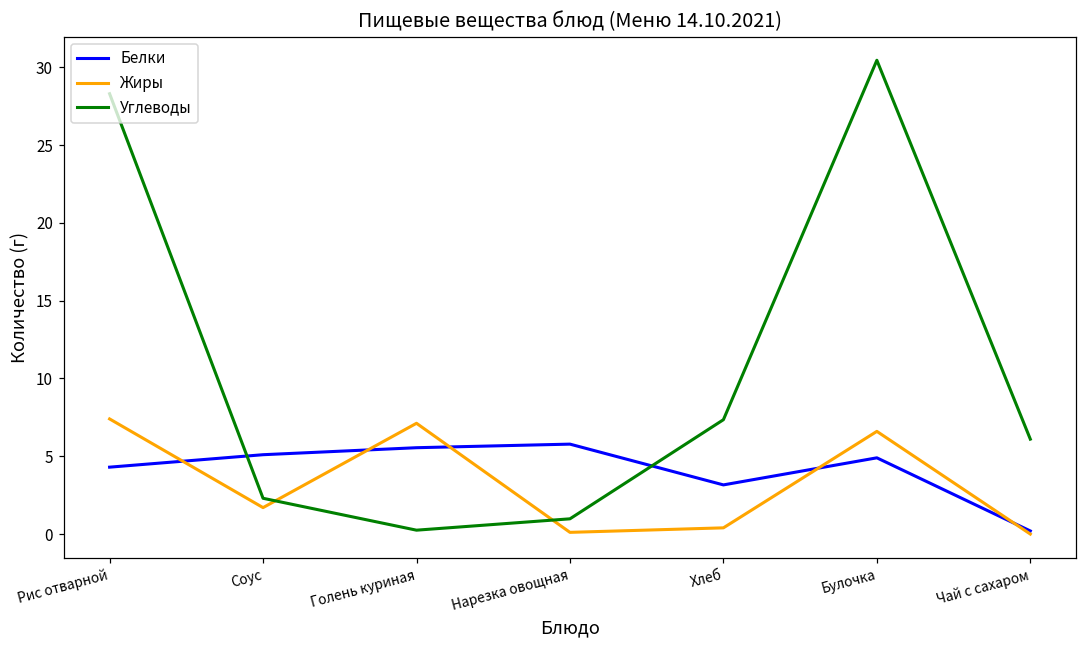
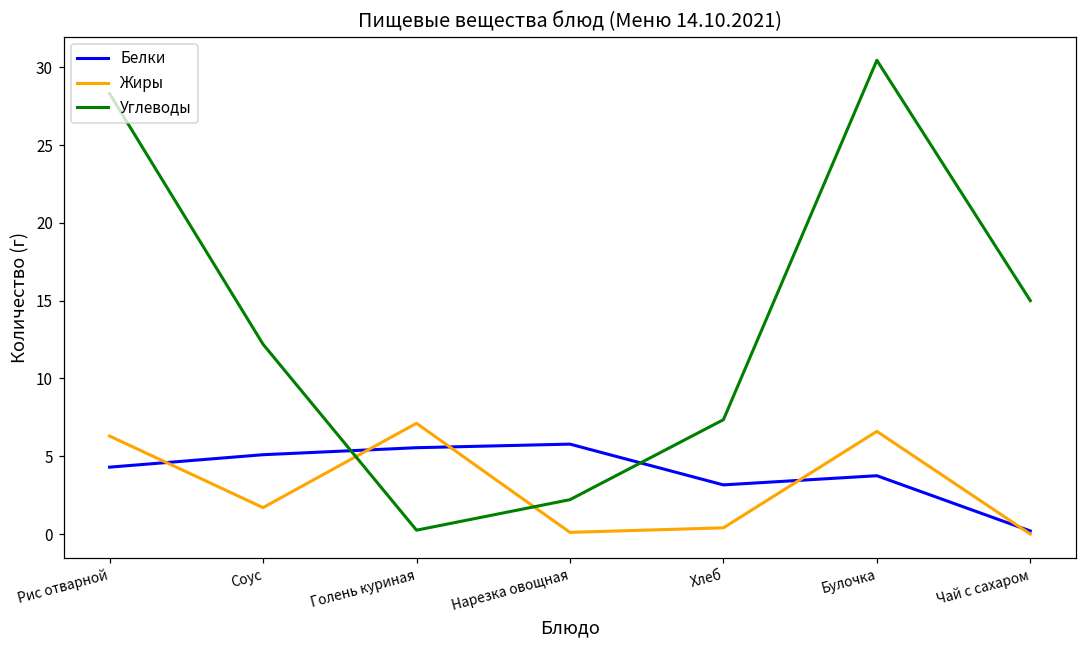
Жиры, Рис отварной: 7.4 -> 6.3
Углеводы, Соус: 2.3 -> 12.2
Углеводы, Нарезка овощная: 1.0 -> 2.2
Белки, Булочка: 4.9 -> 3.8
Углеводы, Чай с сахаром: 6.1 -> 15.0
